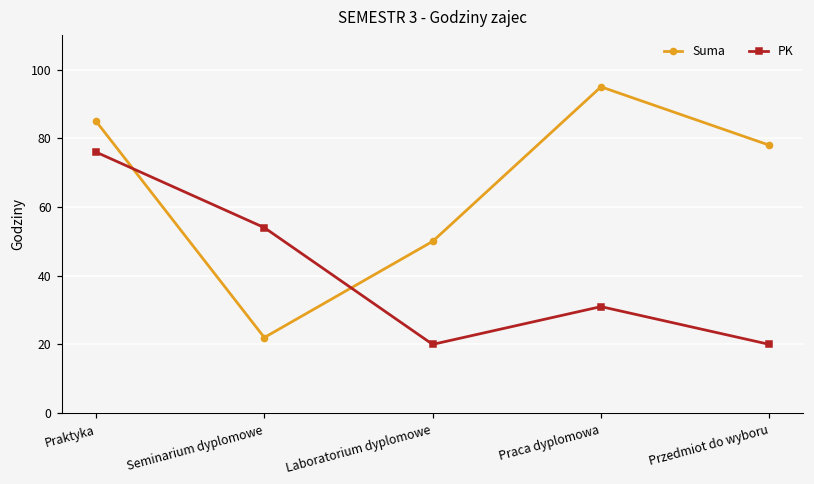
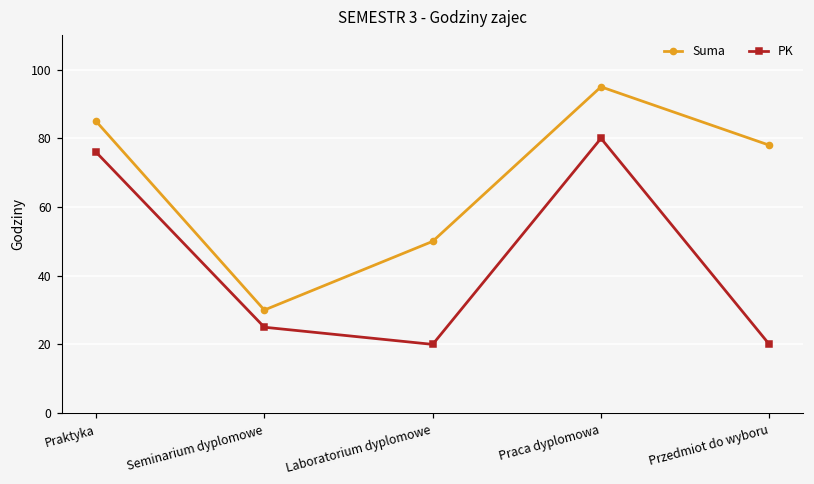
Suma, Seminarium dyplomowe: 22 -> 30
PK, Seminarium dyplomowe: 54 -> 25
PK, Praca dyplomowa: 31 -> 80
